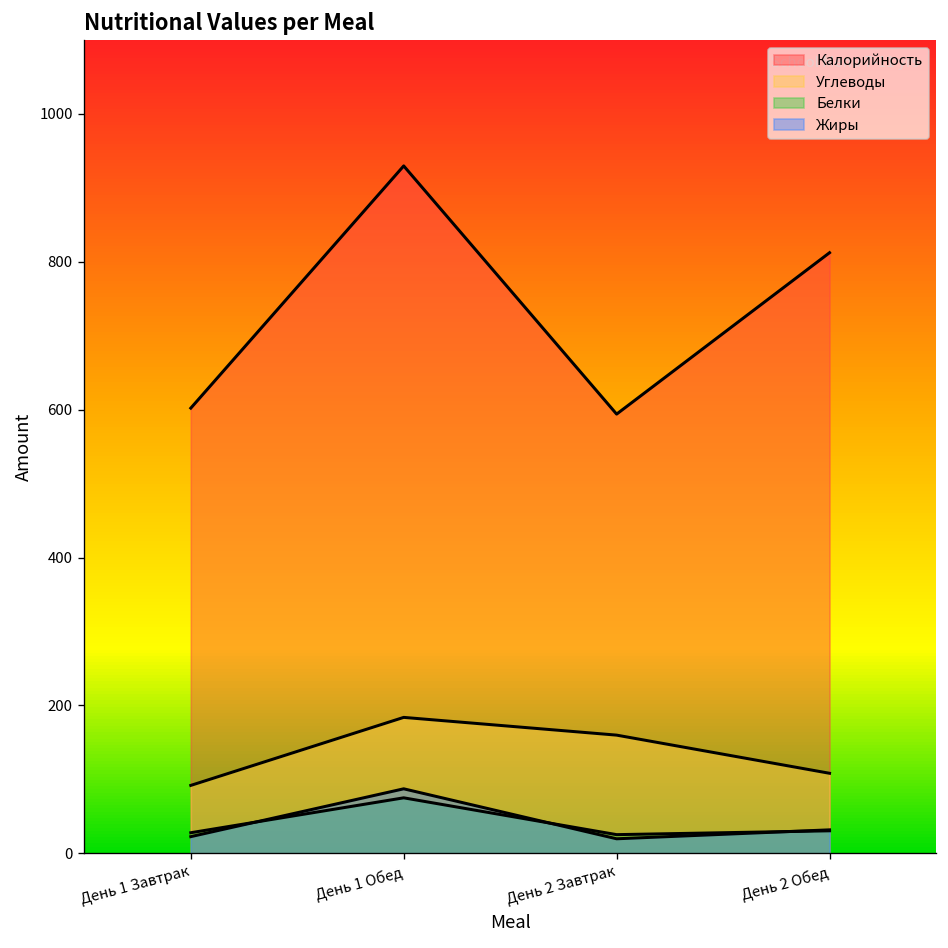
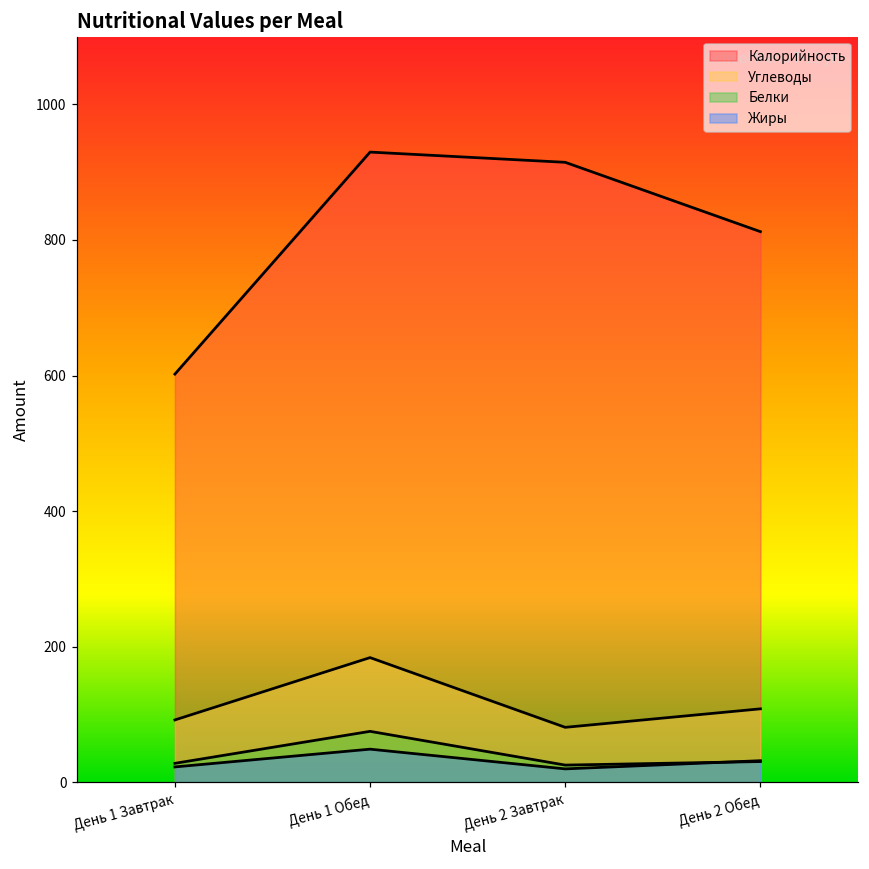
Жиры, День 1 Обед: 90 -> 50
Калорийность, День 2 Завтрак: 590 -> 910
Углеводы, День 2 Завтрак: 160 -> 80
